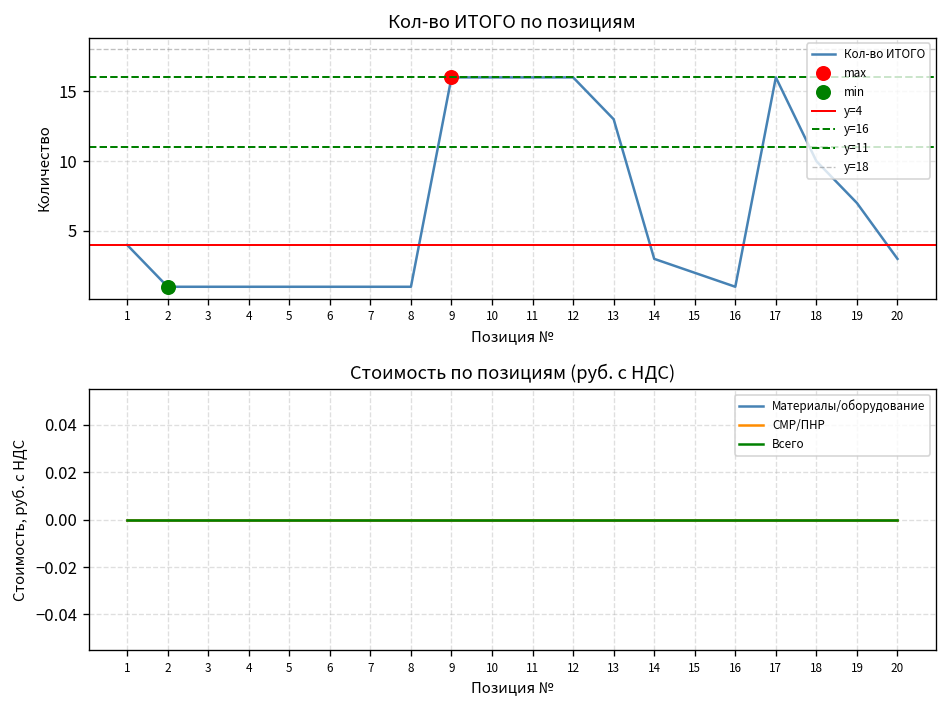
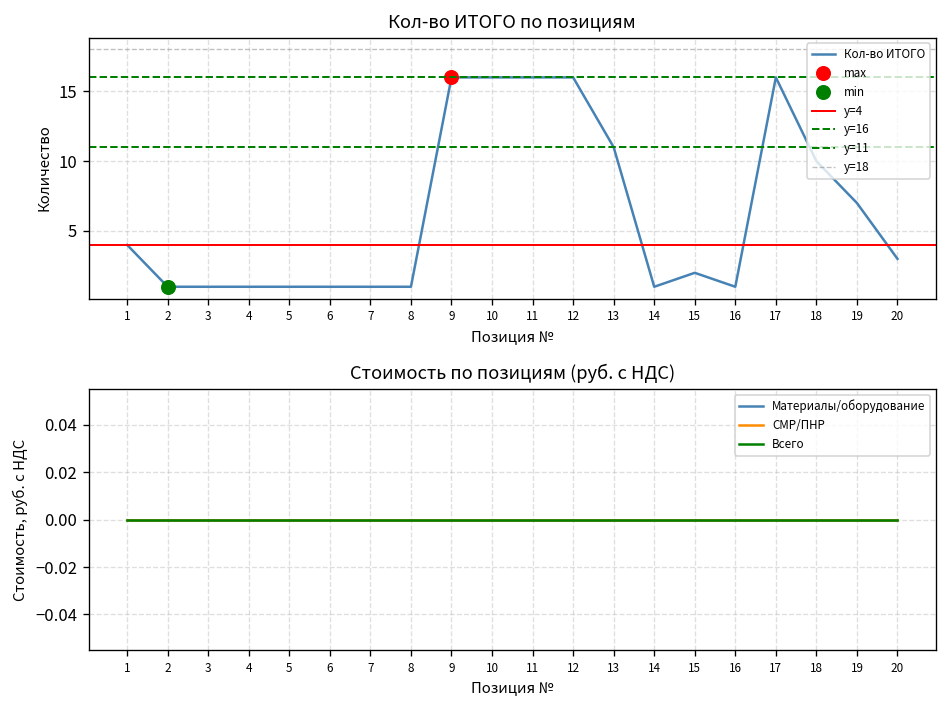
Кол-во ИТОГО по позициям, Кол-во ИТОГО, 13: 13 -> 11
Кол-во ИТОГО по позициям, Кол-во ИТОГО, 14: 3 -> 1
